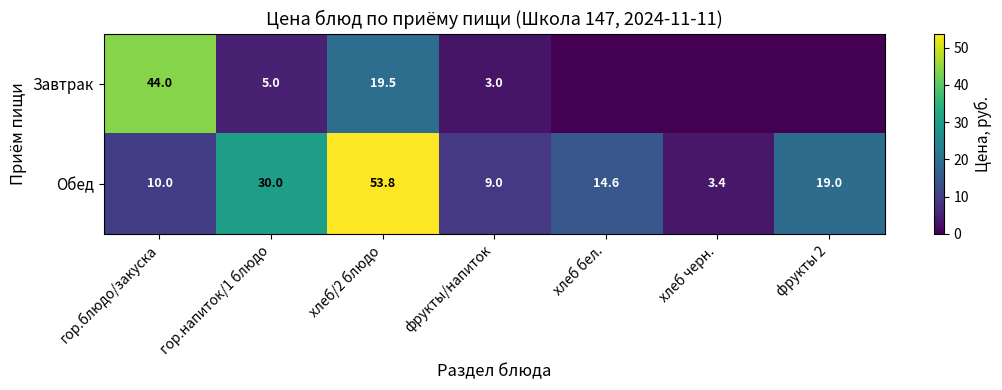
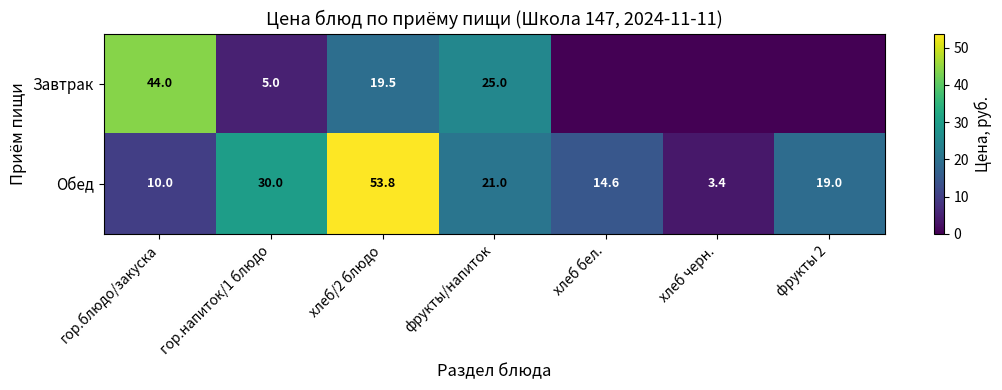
Завтрак, фрукты/напиток: 3.0 -> 25.0
Обед, фрукты/напиток: 9.0 -> 21.0
